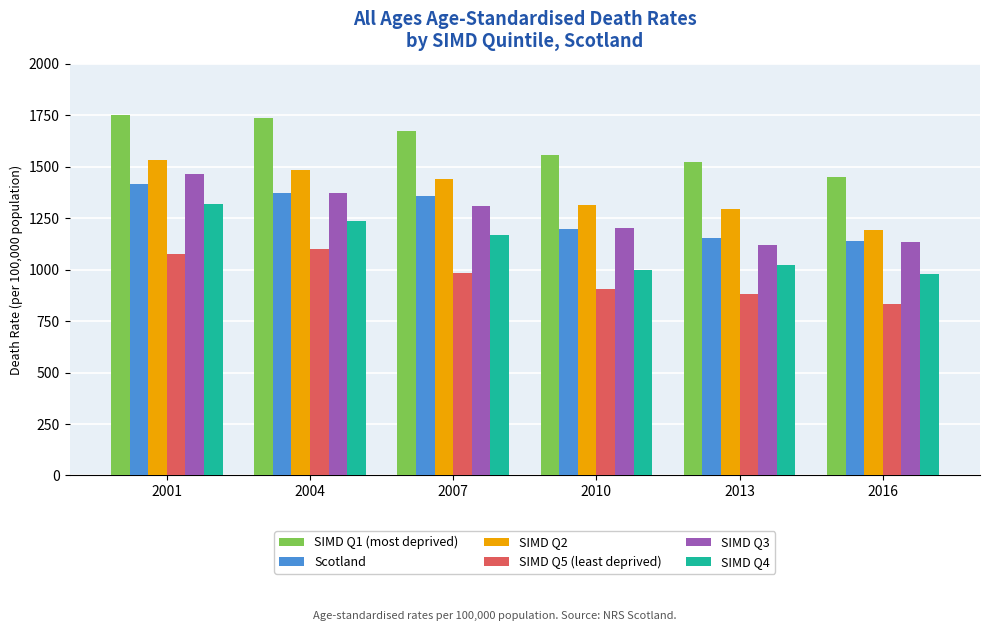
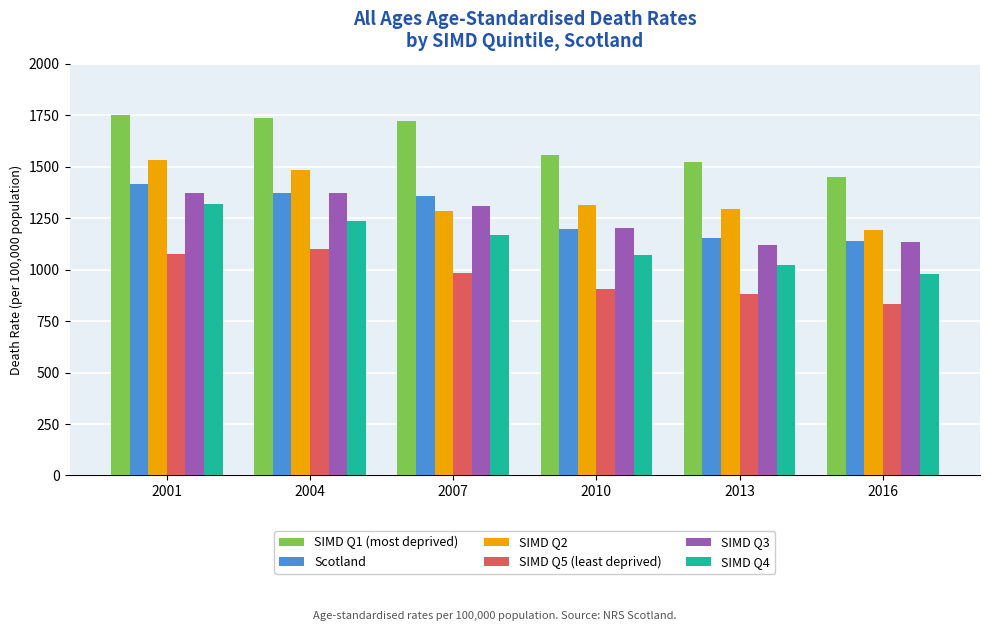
SIMD Q3, 2001: 1470 -> 1370
SIMD Q1 (most deprived), 2007: 1670 -> 1720
SIMD Q2, 2007: 1440 -> 1280
SIMD Q4, 2010: 1000 -> 1070
